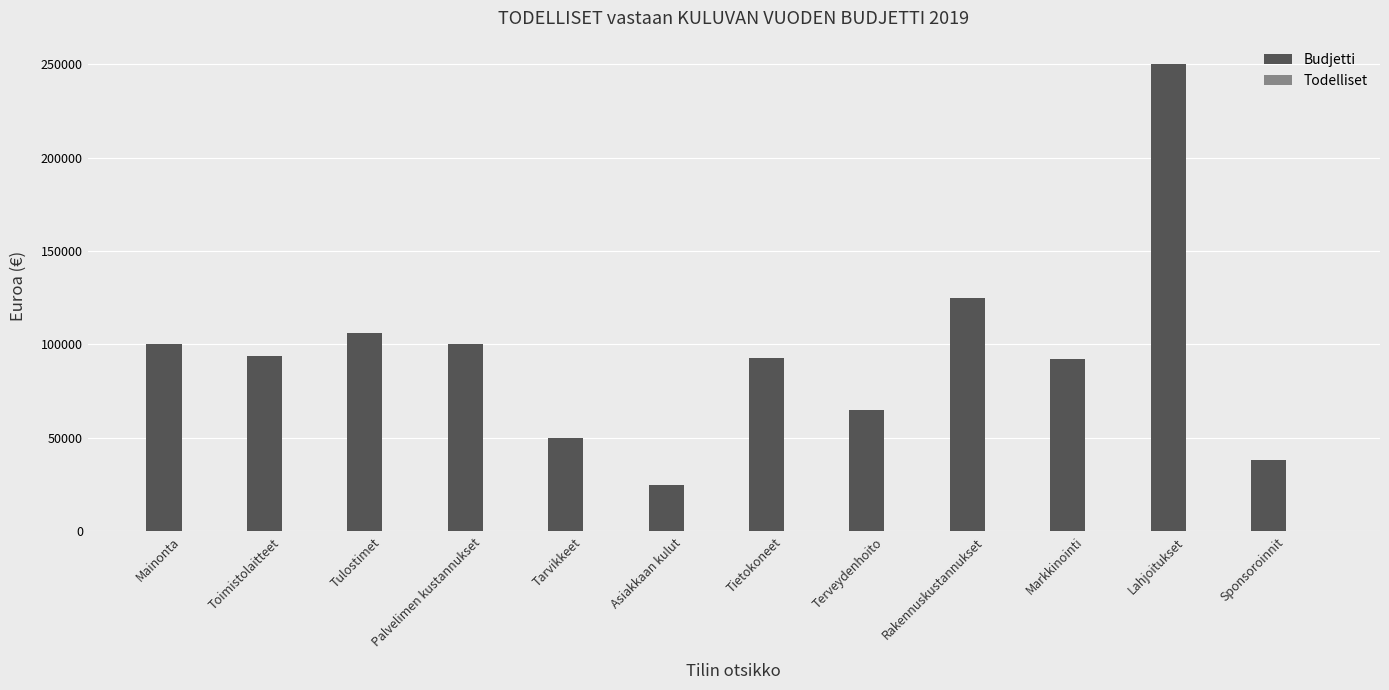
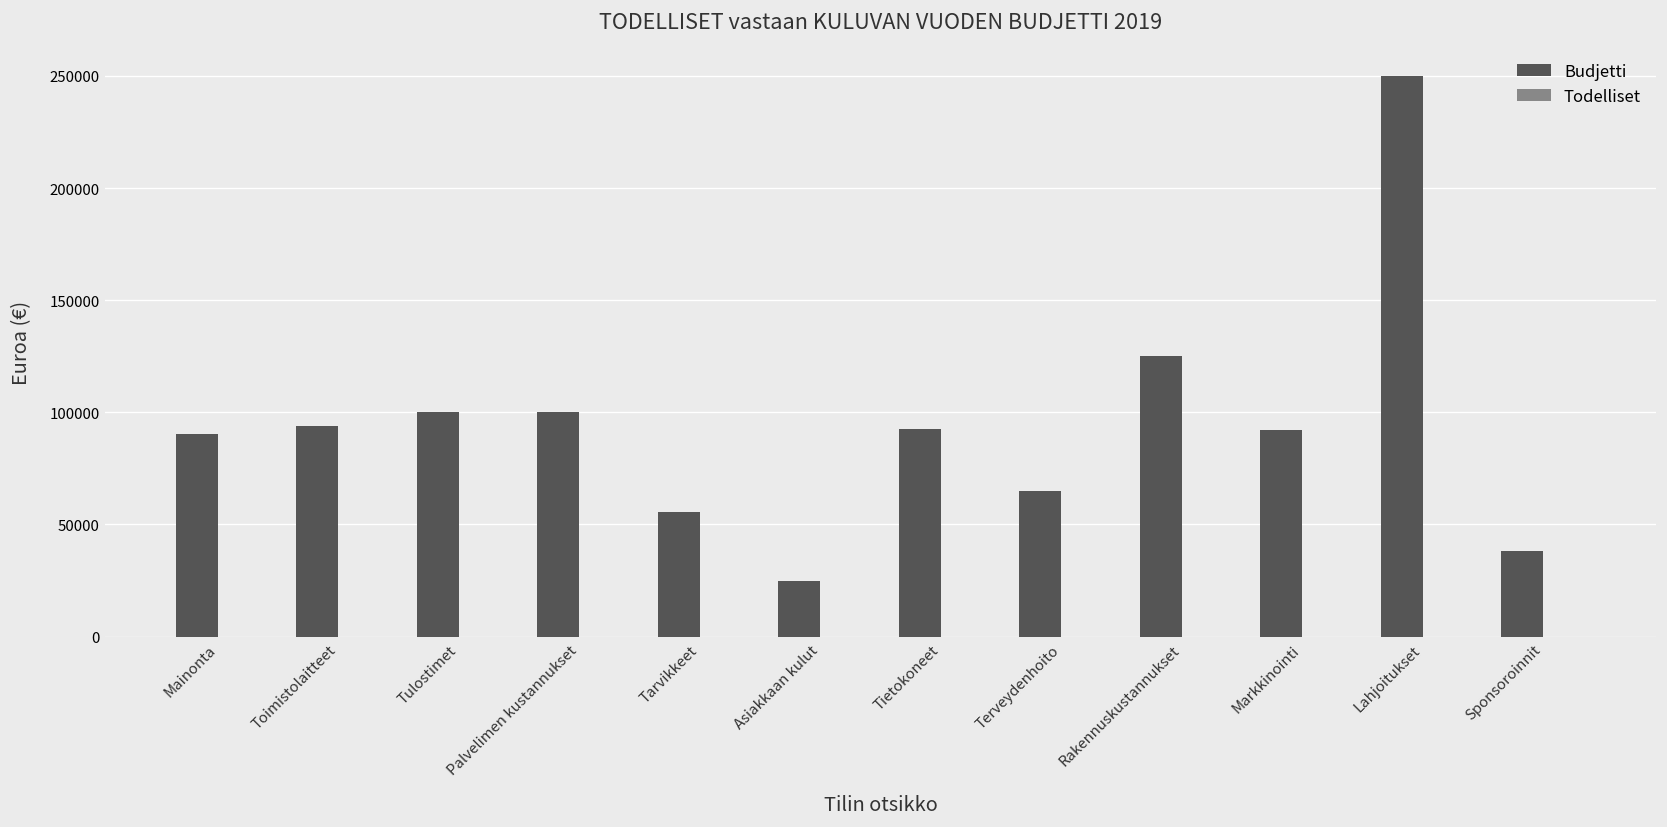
Budjetti, Mainonta: 100000 -> 90000
Budjetti, Tulostimet: 106000 -> 100000
Budjetti, Tarvikkeet: 50000 -> 56000
